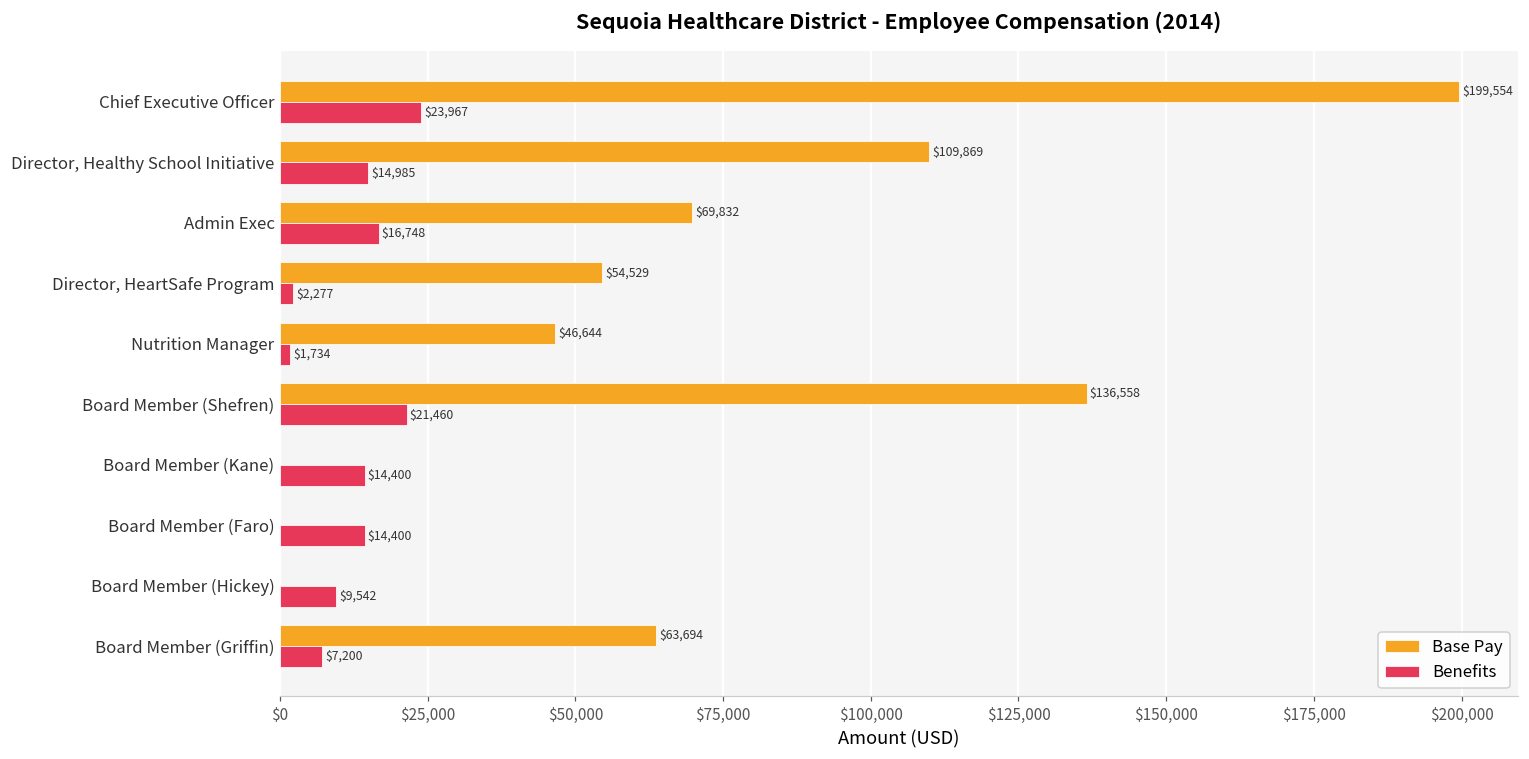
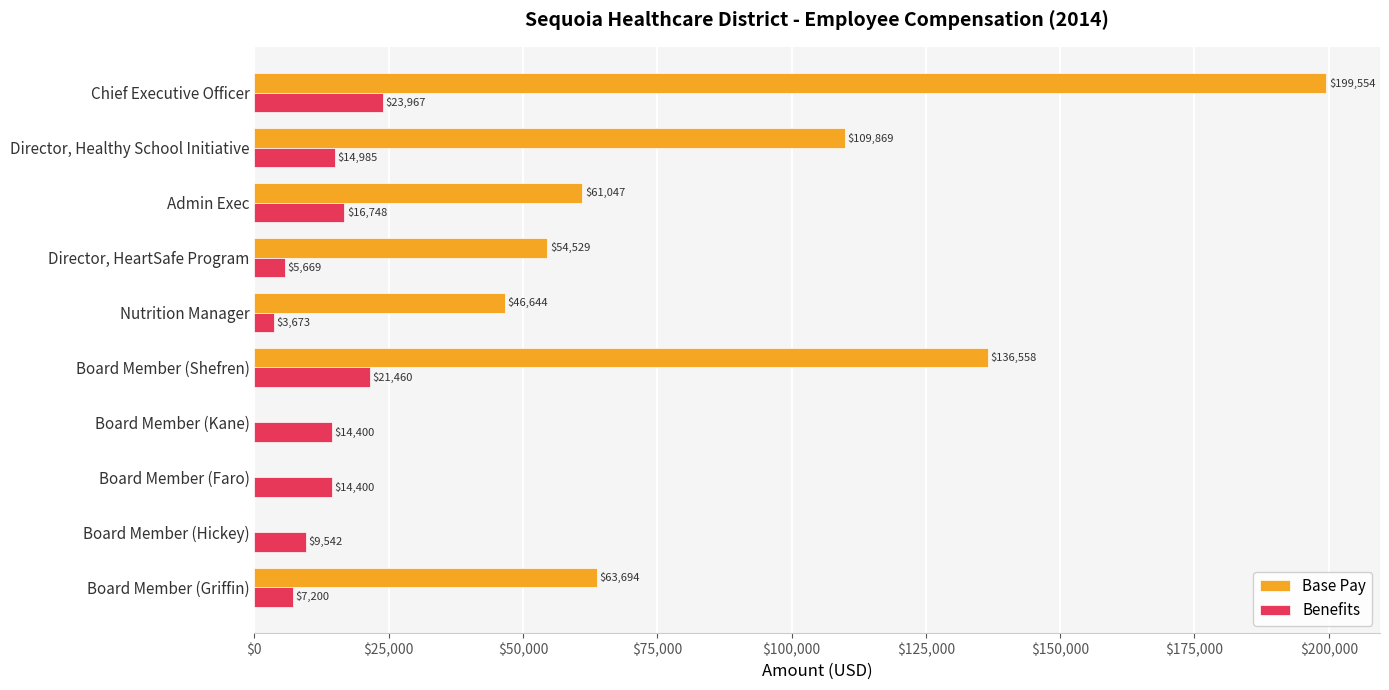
Base Pay, Admin Exec: $69,832 -> $61,047
Benefits, Director, HeartSafe Program: $2,277 -> $5,669
Benefits, Nutrition Manager: $1,734 -> $3,673
